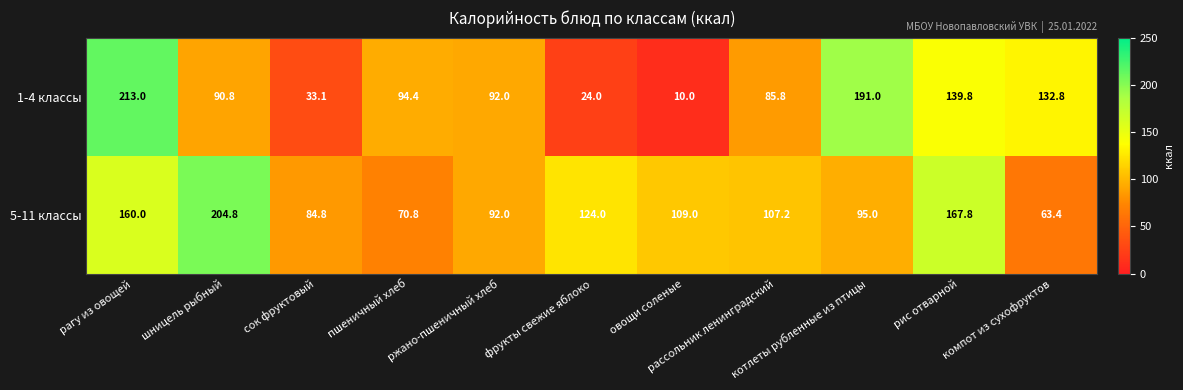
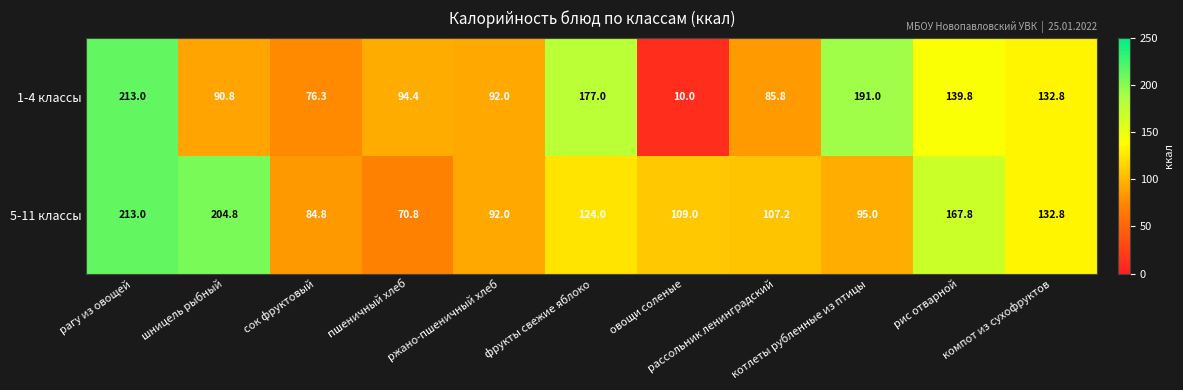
1-4 классы, сок фруктовый: 33.1 -> 76.3
1-4 классы, фрукты свежие яблоко: 24.0 -> 177.0
5-11 классы, рагу из овощей: 160.0 -> 213.0
5-11 классы, компот из сухофруктов: 63.4 -> 132.8
